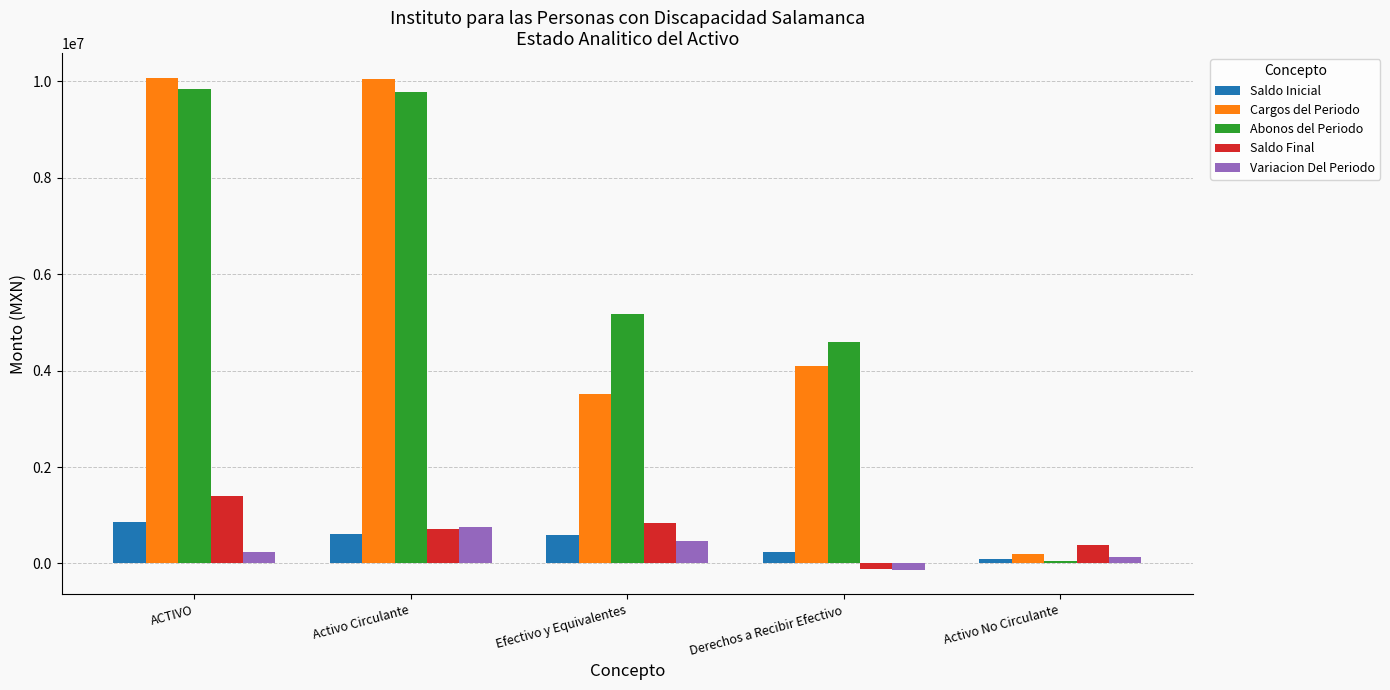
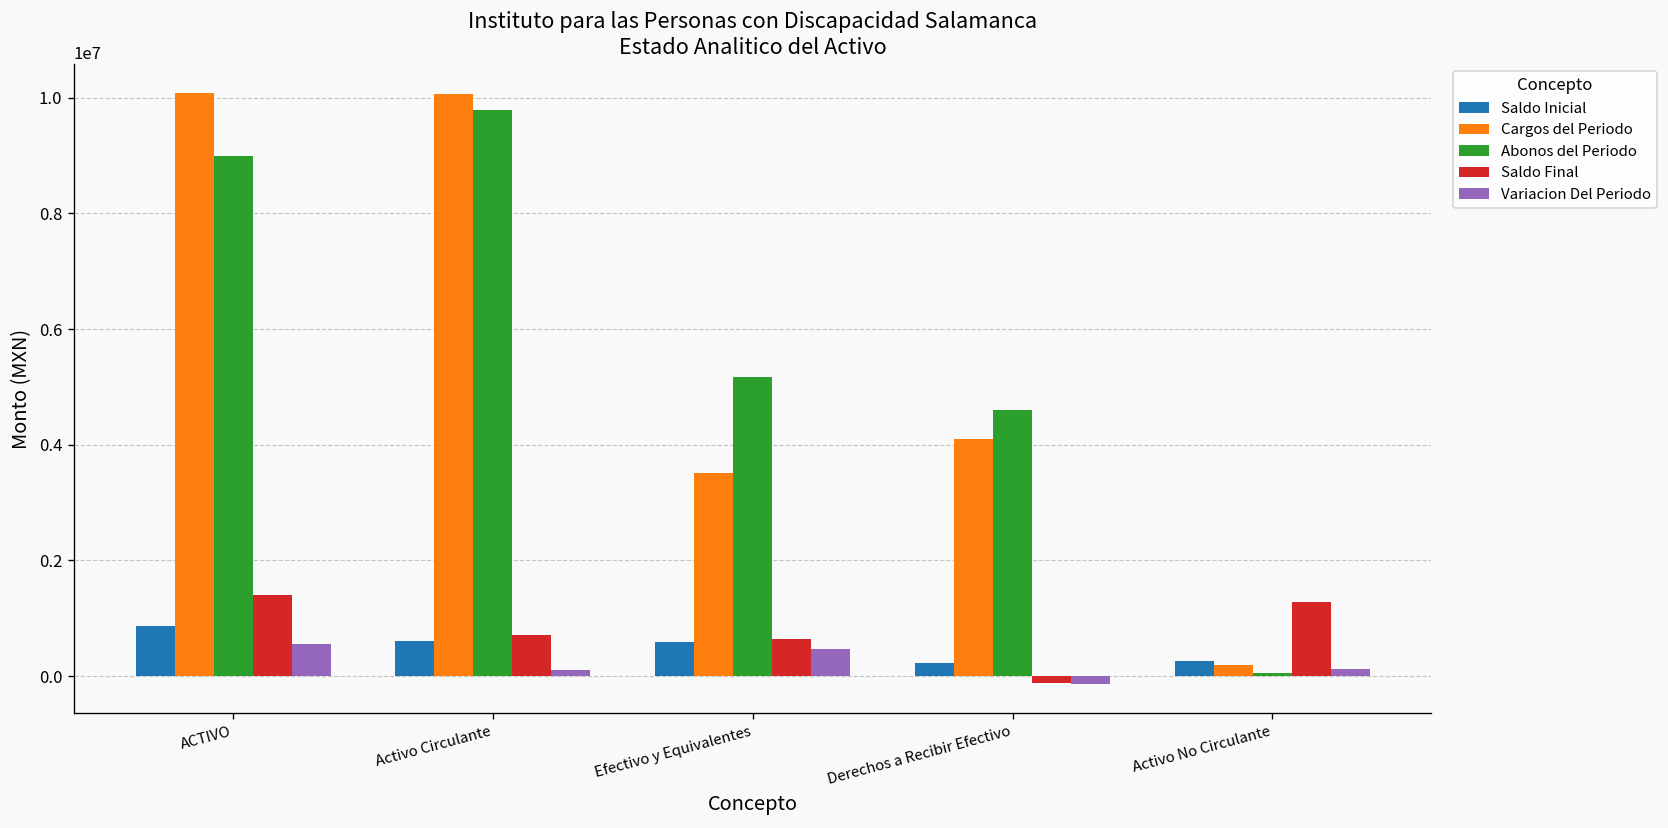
Abonos del Periodo, ACTIVO: 9800000 -> 9000000
Variacion Del Periodo, ACTIVO: 200000 -> 600000
Variacion Del Periodo, Activo Circulante: 800000 -> 100000
Saldo Final, Efectivo y Equivalentes: 800000 -> 600000
Saldo Inicial, Activo No Circulante: 100000 -> 300000
Saldo Final, Activo No Circulante: 400000 -> 1300000
